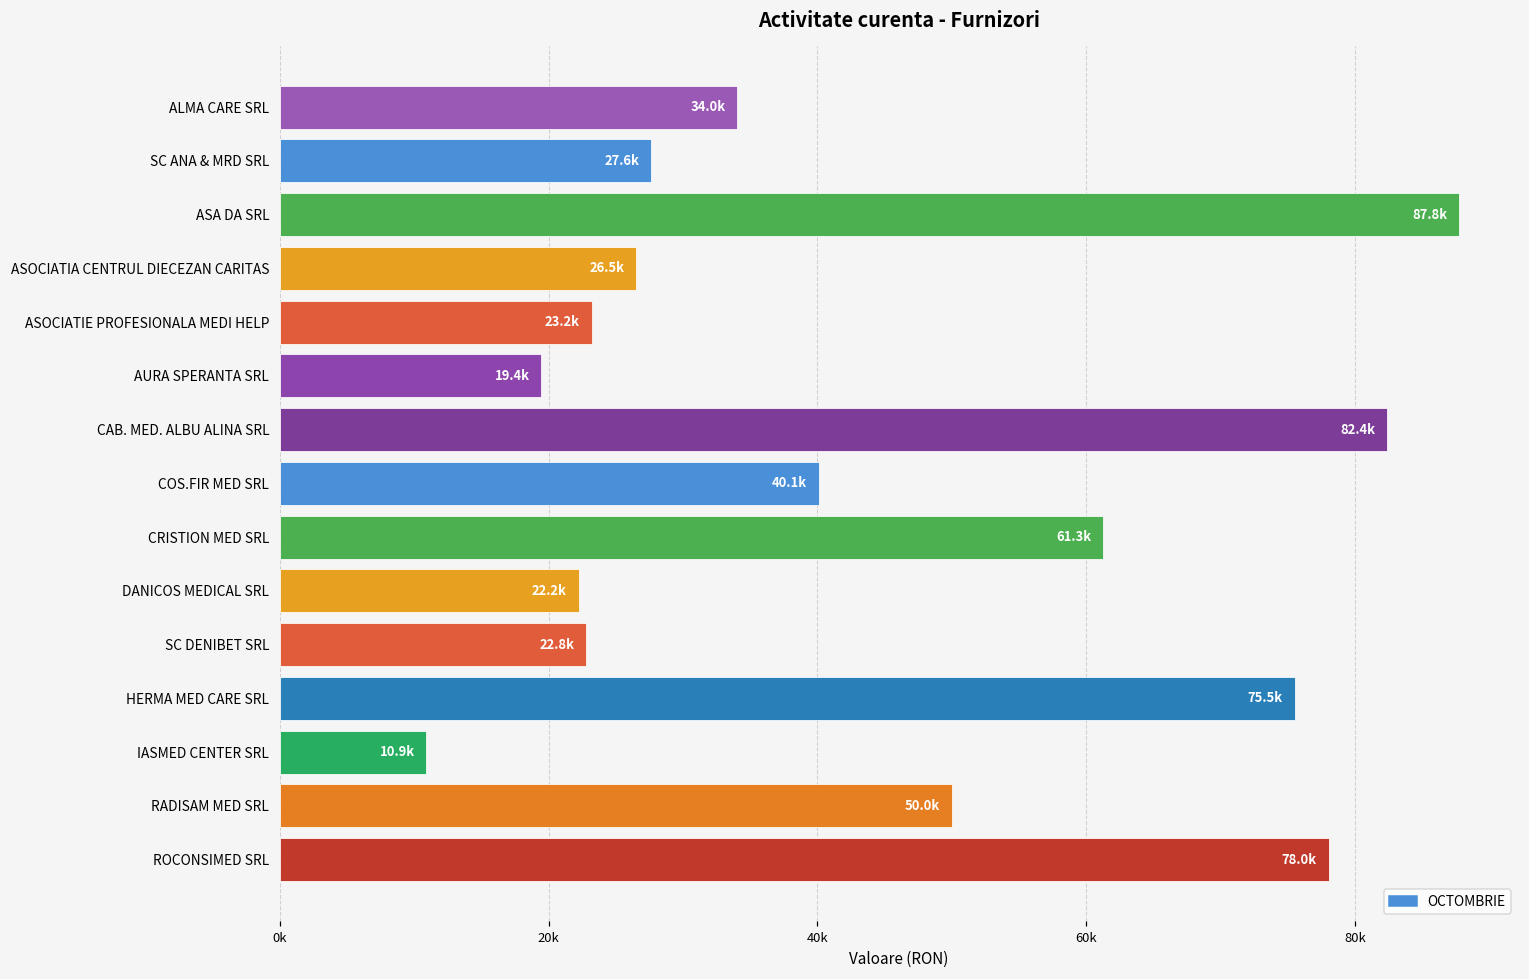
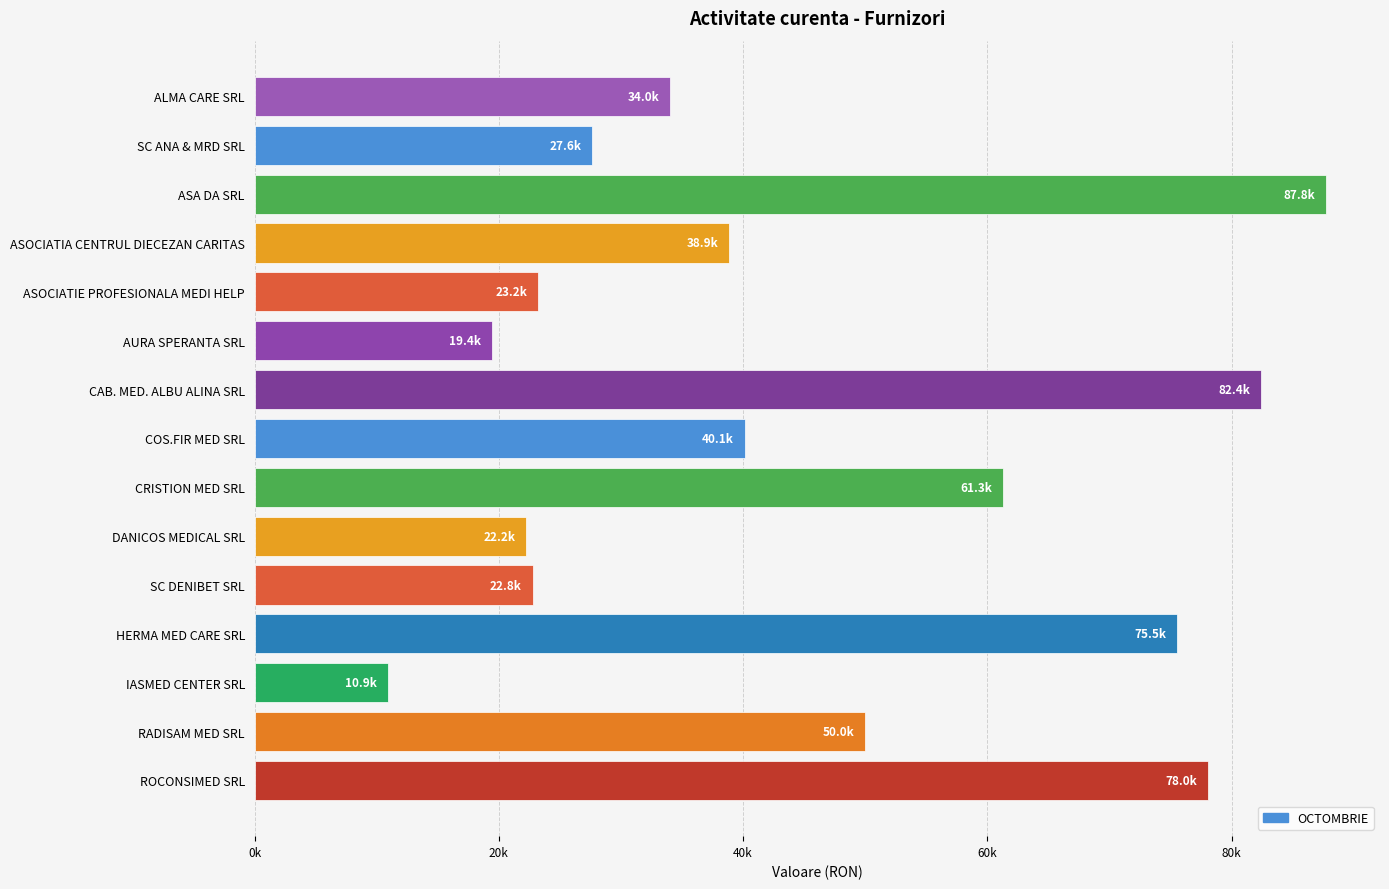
ASOCIATIA CENTRUL DIECEZAN CARITAS: 26.5k -> 38.9k
